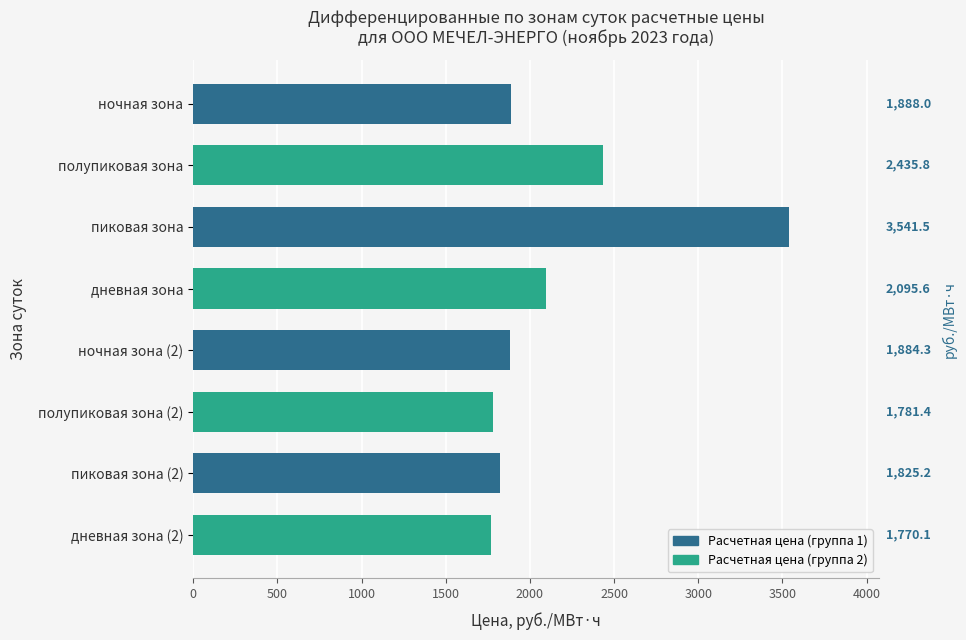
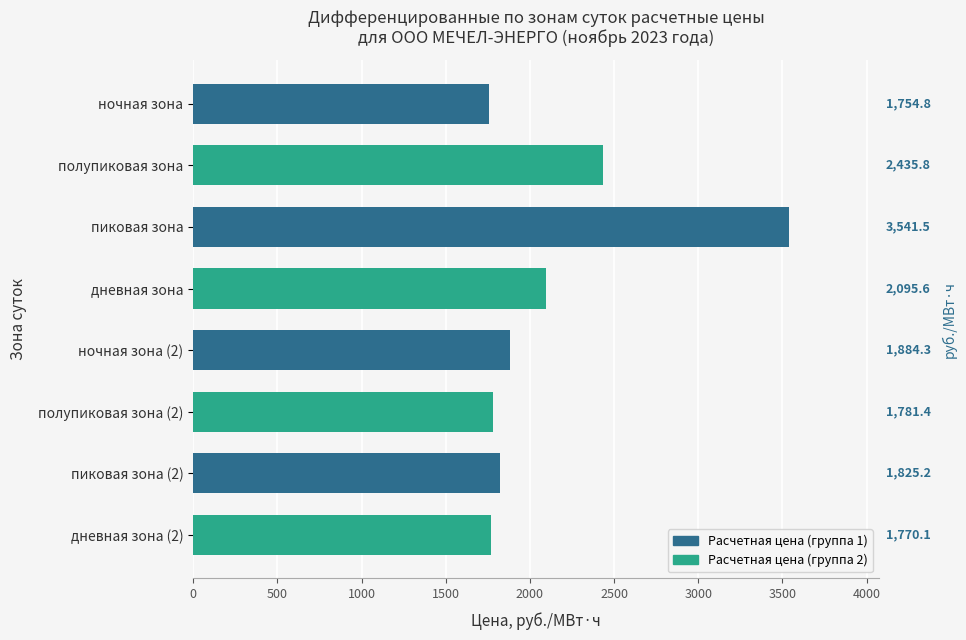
ночная зона: 1,888.0 -> 1,754.8
